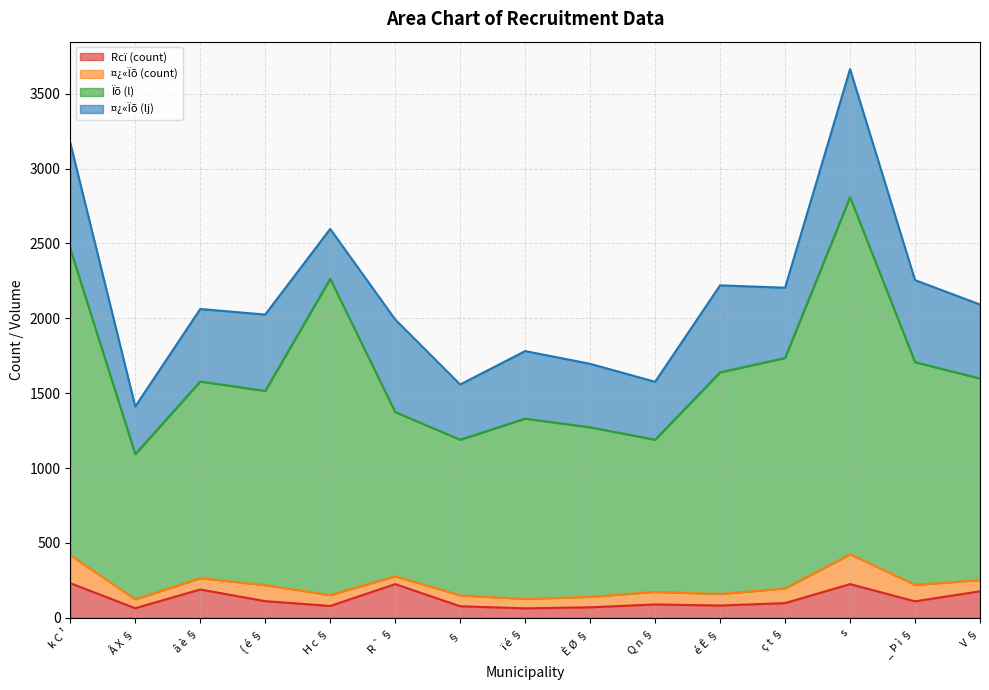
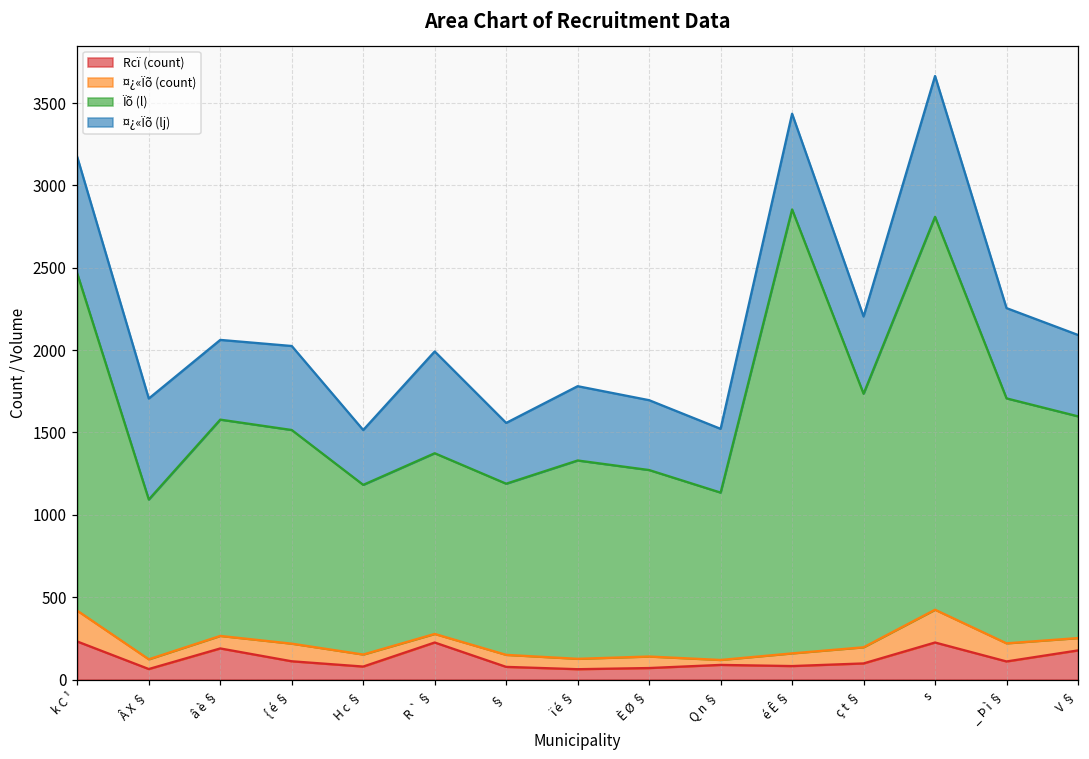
¤¿«Ïõ (lj), Â X §: 320 -> 610
Ïõ (l), H c §: 2110 -> 1030
¤¿«Ïõ (count), Q n §: 80 -> 30
Ïõ (l), é Ê §: 1480 -> 2700
